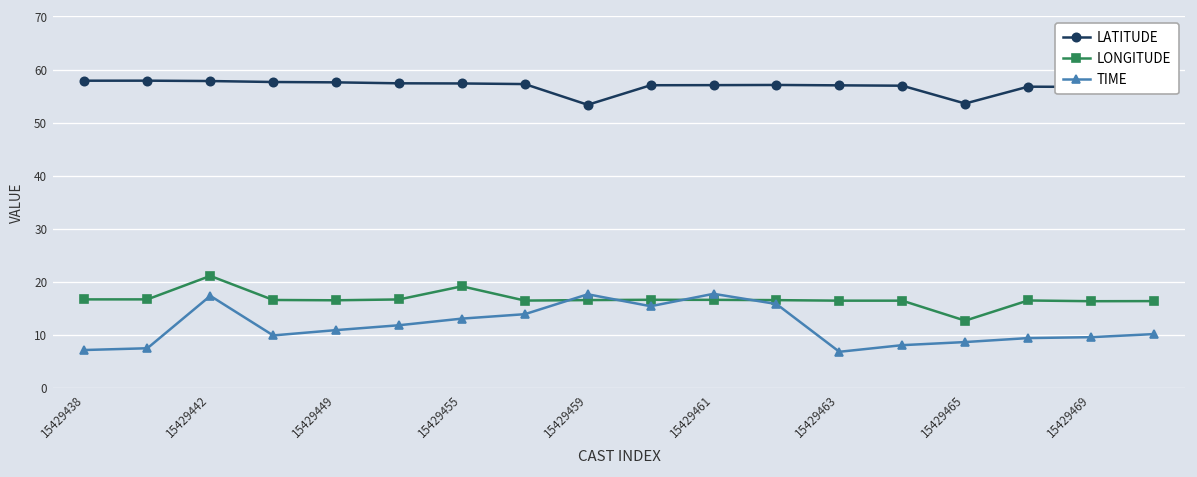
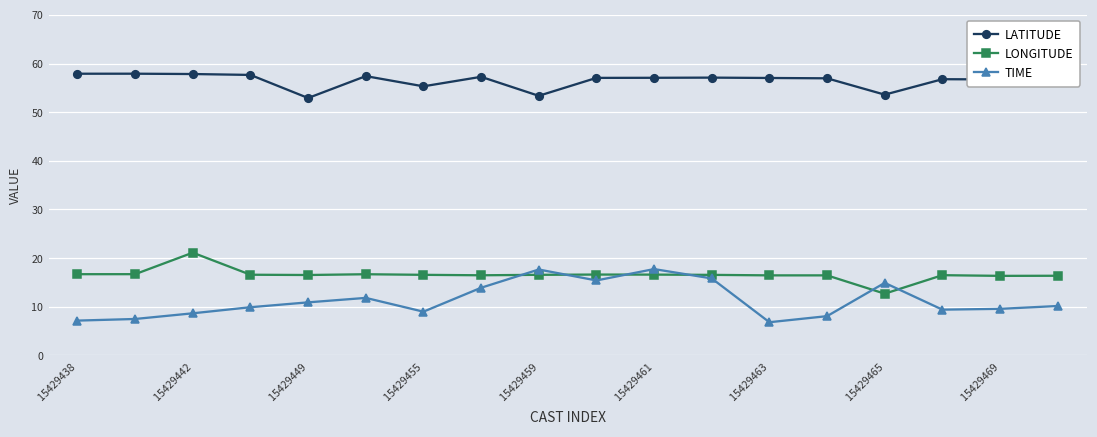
TIME, 15429442: 17 -> 9
LATITUDE, 15429449: 58 -> 53
LATITUDE, 15429455: 57 -> 55
LONGITUDE, 15429455: 19 -> 17
TIME, 15429455: 13 -> 9
TIME, 15429465: 9 -> 15
